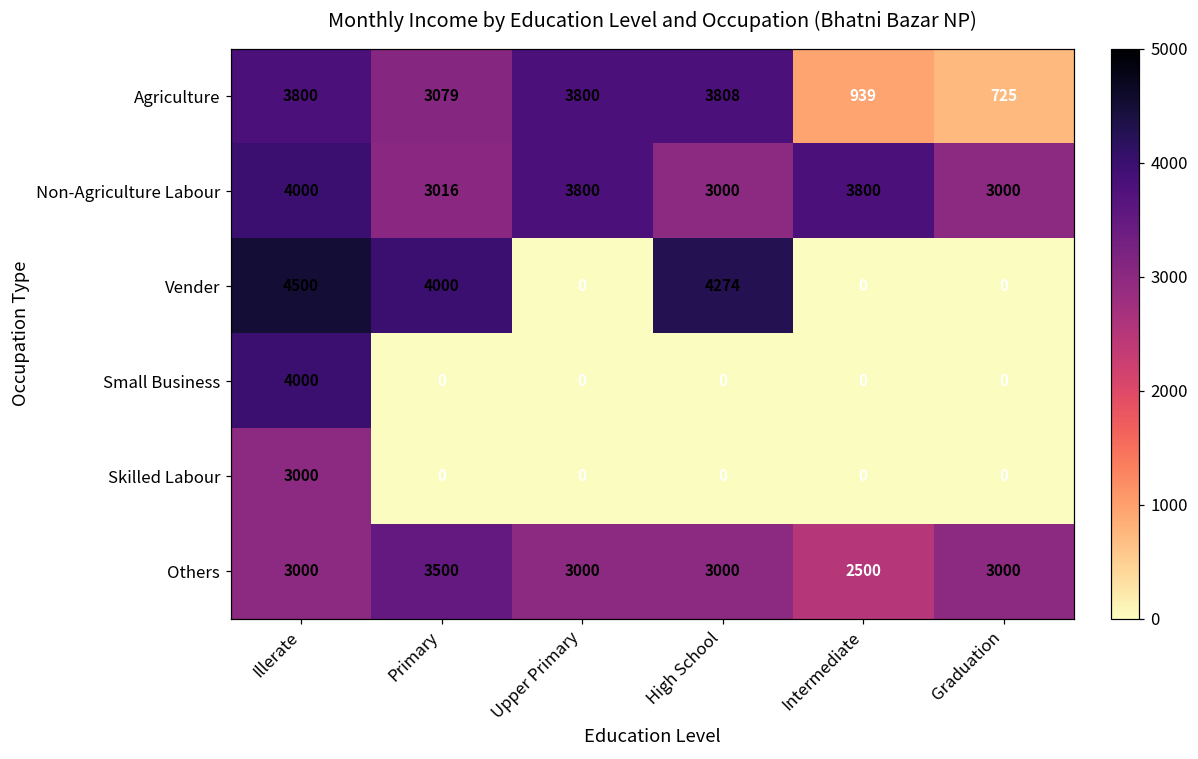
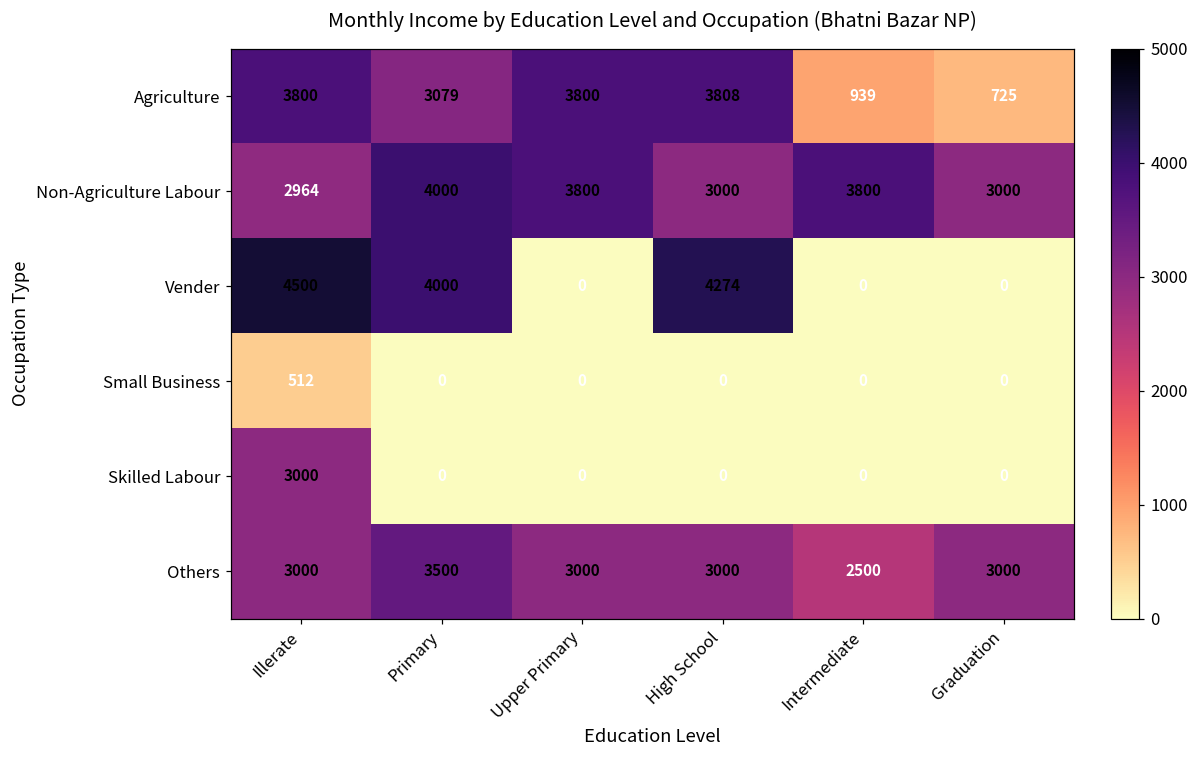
Non-Agriculture Labour, Illerate: 4000 -> 2964
Non-Agriculture Labour, Primary: 3016 -> 4000
Small Business, Illerate: 4000 -> 512
